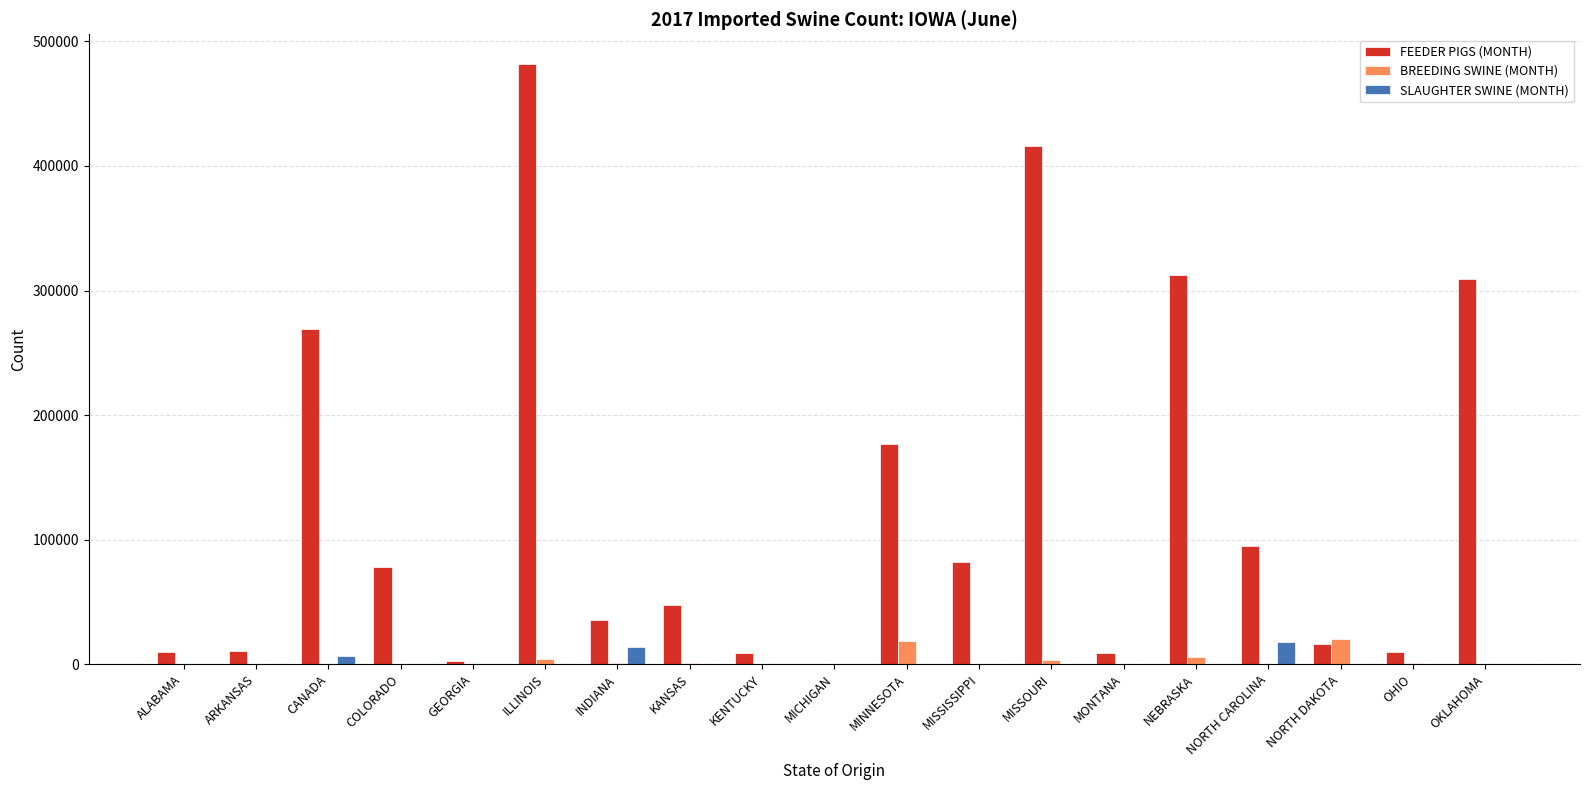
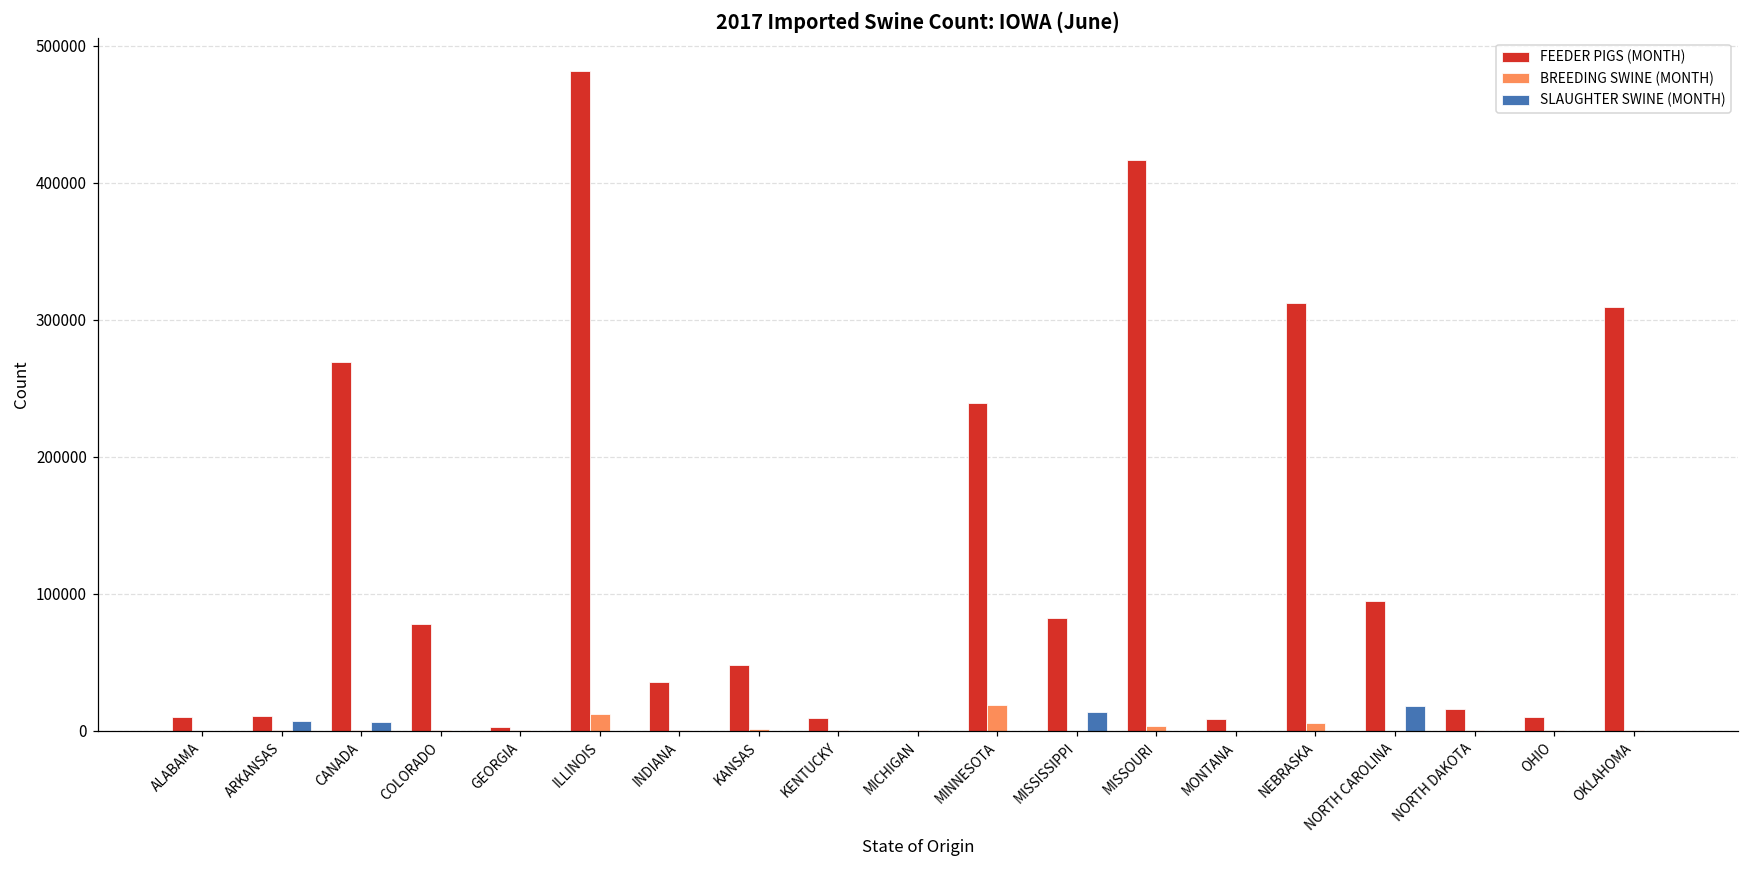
SLAUGHTER SWINE (MONTH), ARKANSAS: 0 -> 7000
BREEDING SWINE (MONTH), ILLINOIS: 4000 -> 12000
SLAUGHTER SWINE (MONTH), INDIANA: 14000 -> 0
FEEDER PIGS (MONTH), MINNESOTA: 177000 -> 239000
SLAUGHTER SWINE (MONTH), MISSISSIPPI: 0 -> 13000
BREEDING SWINE (MONTH), NORTH DAKOTA: 20000 -> 0
